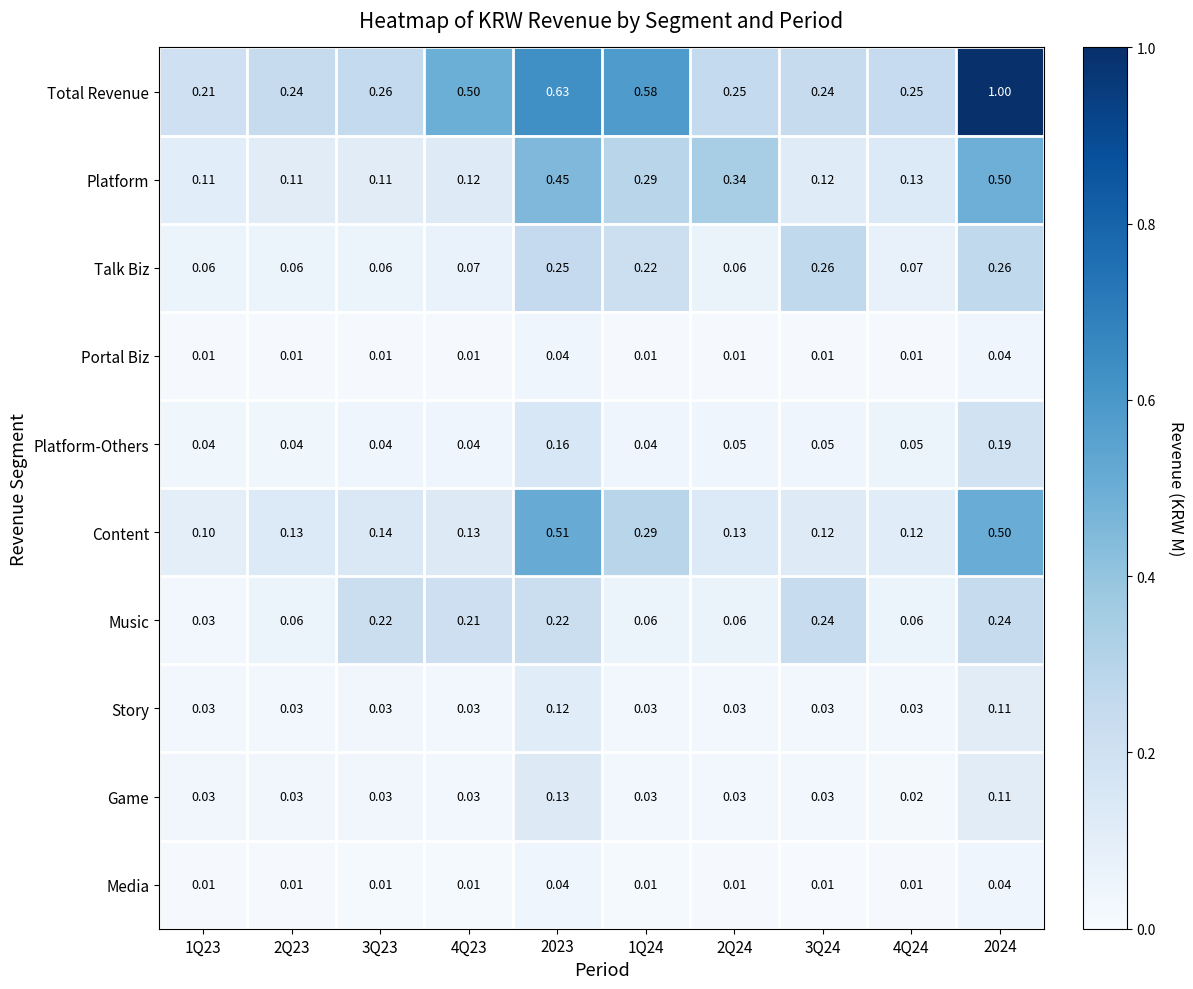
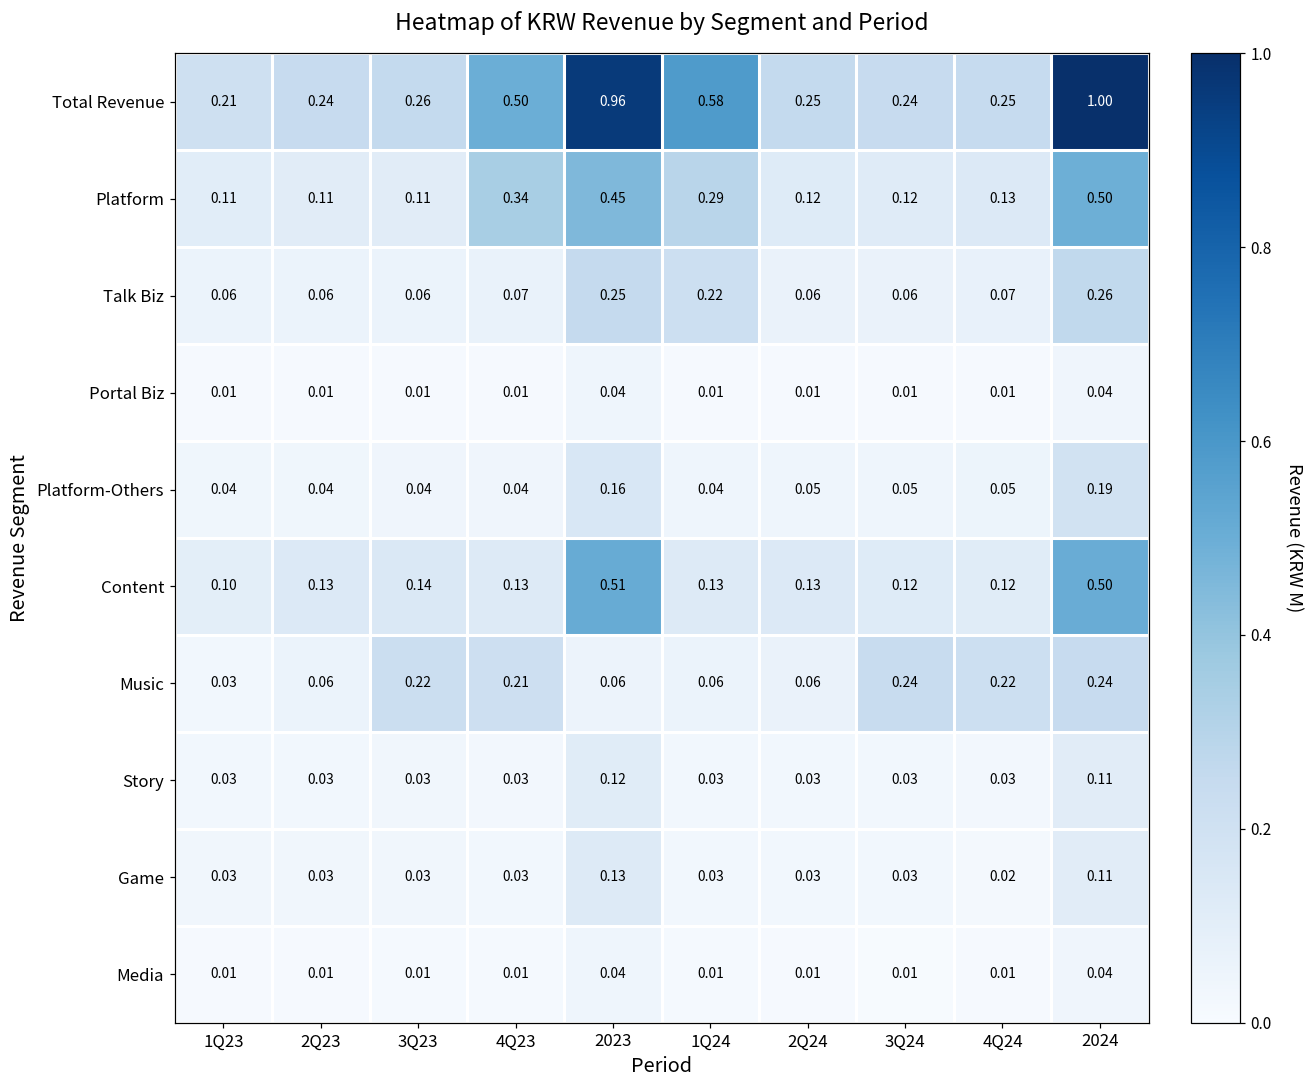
Total Revenue, 2023: 0.63 -> 0.96
Platform, 4Q23: 0.12 -> 0.34
Platform, 2Q24: 0.34 -> 0.12
Talk Biz, 3Q24: 0.26 -> 0.06
Content, 1Q24: 0.29 -> 0.13
Music, 2023: 0.22 -> 0.06
Music, 4Q24: 0.06 -> 0.22
